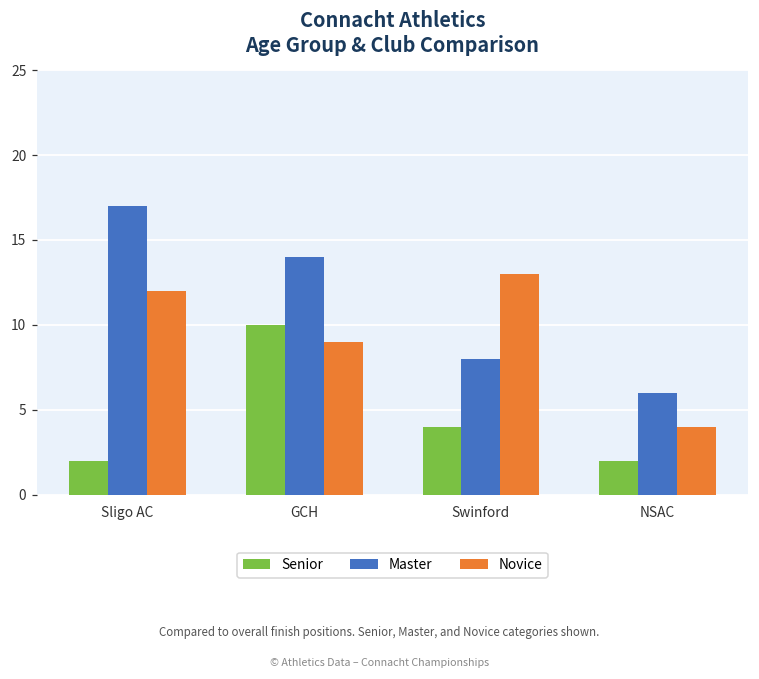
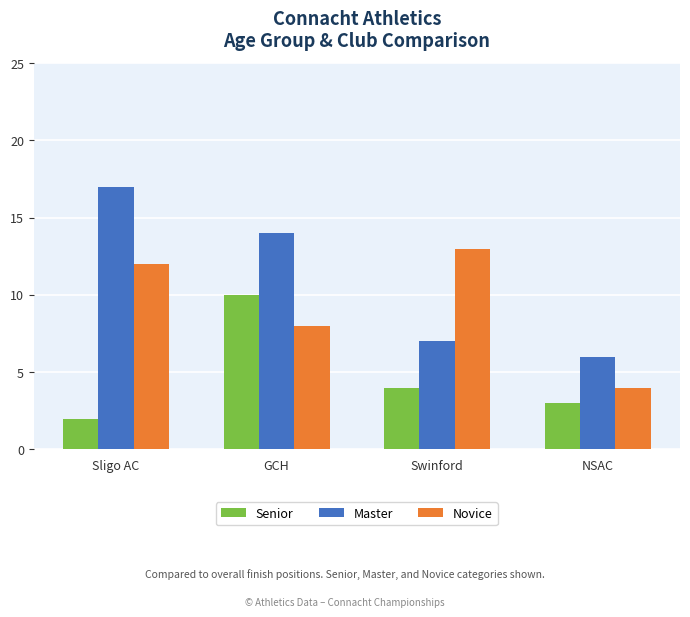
Novice, GCH: 9 -> 8
Master, Swinford: 8 -> 7
Senior, NSAC: 2 -> 3
